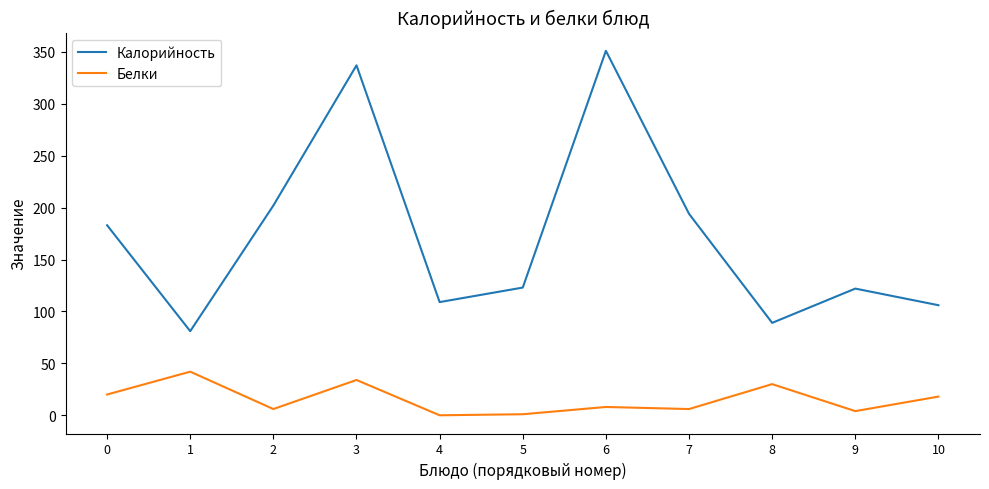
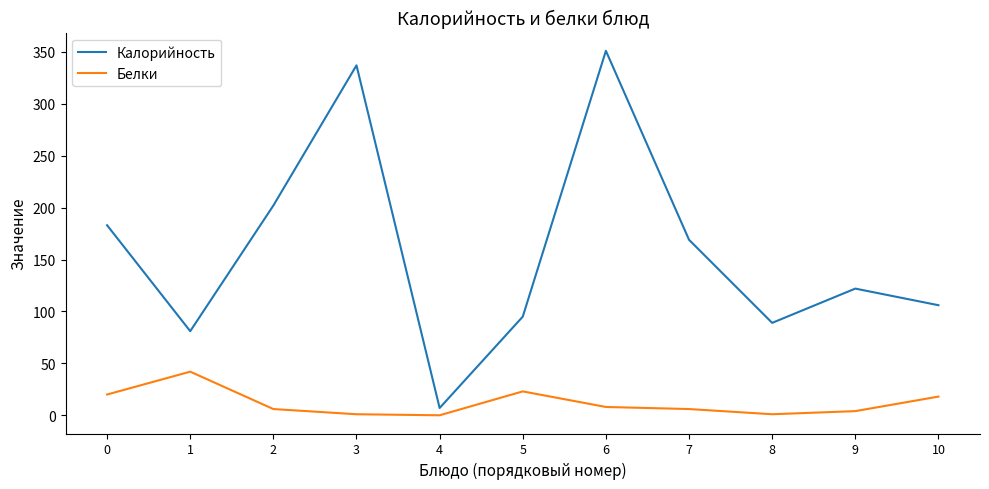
Белки, 3: 34 -> 1
Калорийность, 4: 109 -> 7
Калорийность, 5: 123 -> 95
Белки, 5: 1 -> 23
Калорийность, 7: 194 -> 169
Белки, 8: 30 -> 1
